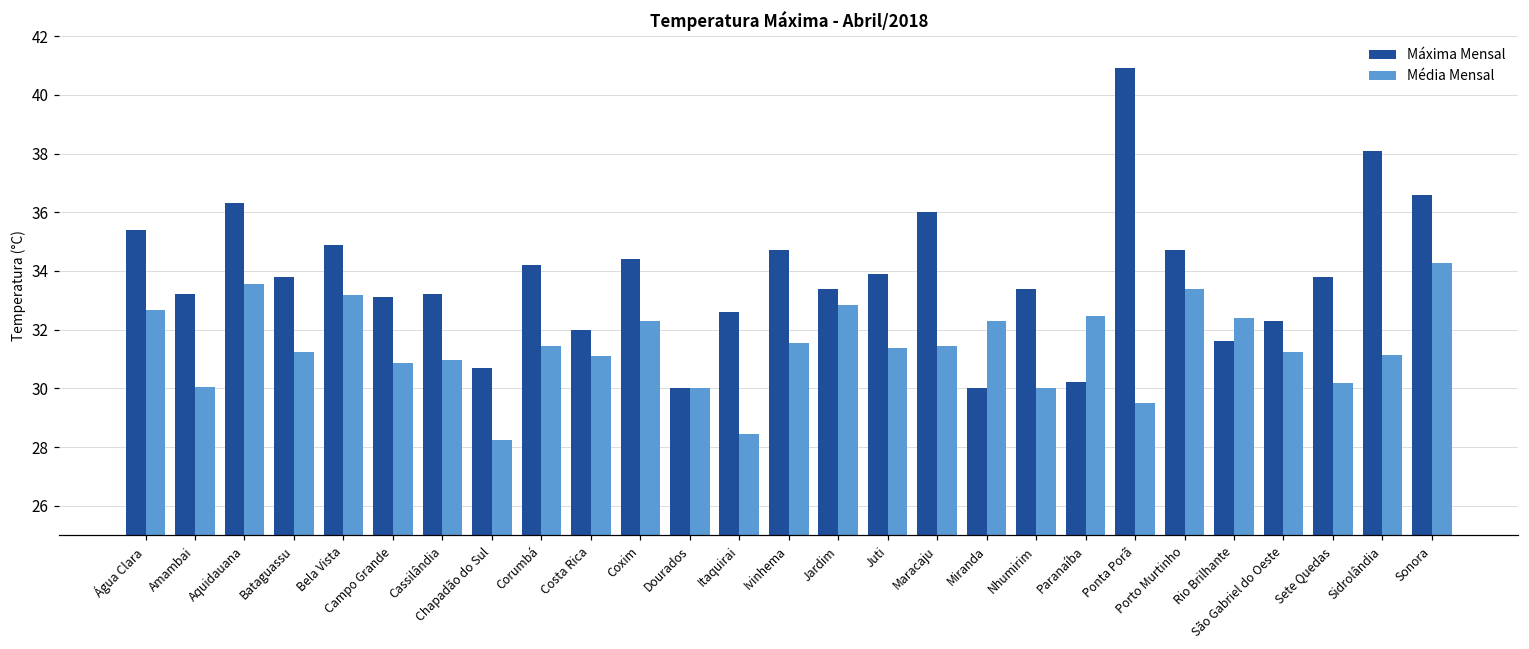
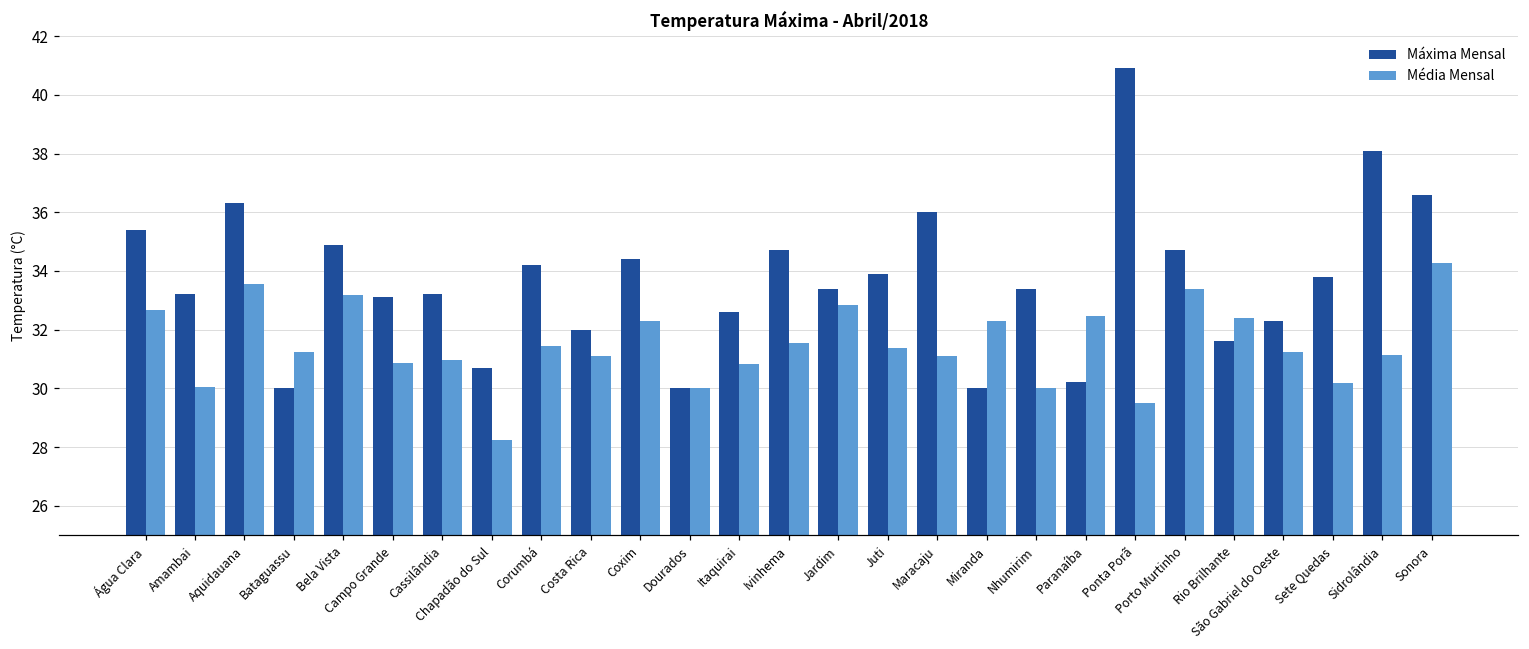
Máxima Mensal, Bataguassu: 33.8 -> 30.0
Média Mensal, Itaquirai: 28.4 -> 30.8
Média Mensal, Maracaju: 31.5 -> 31.1
